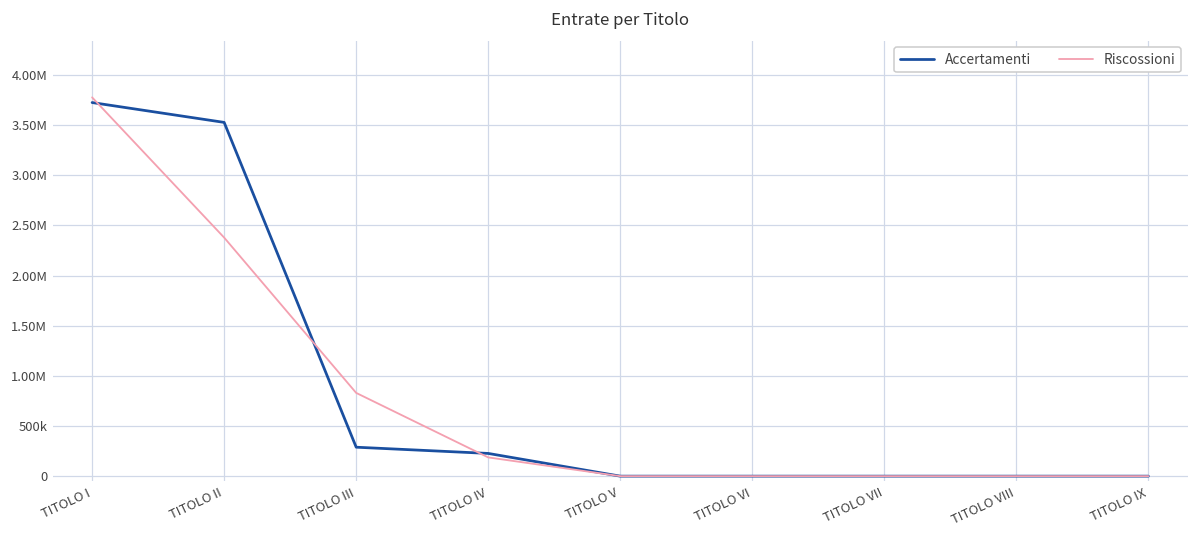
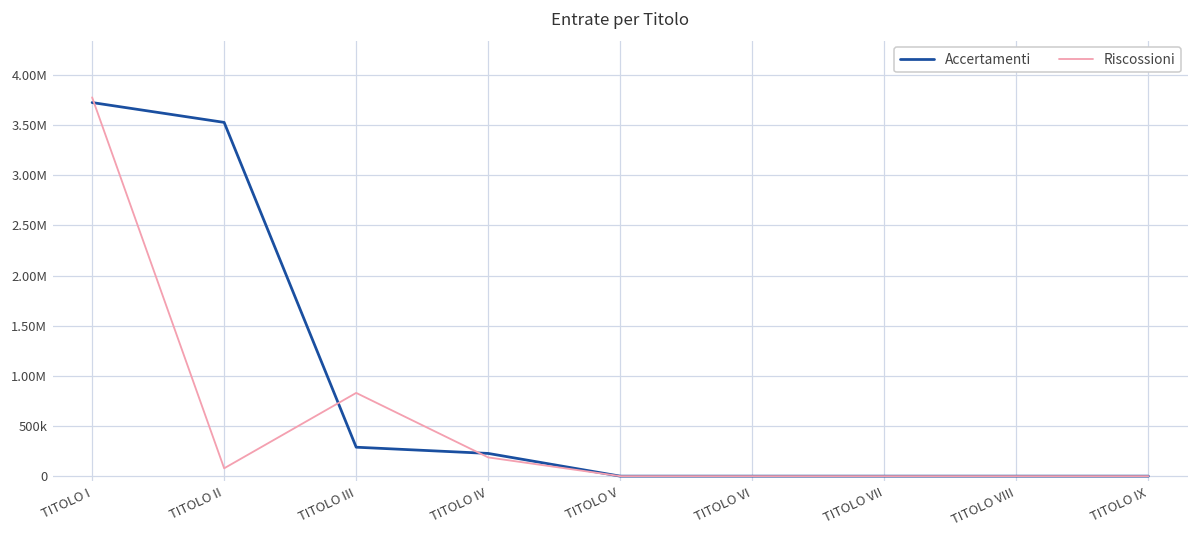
Riscossioni, TITOLO II: 2400000 -> 100000
